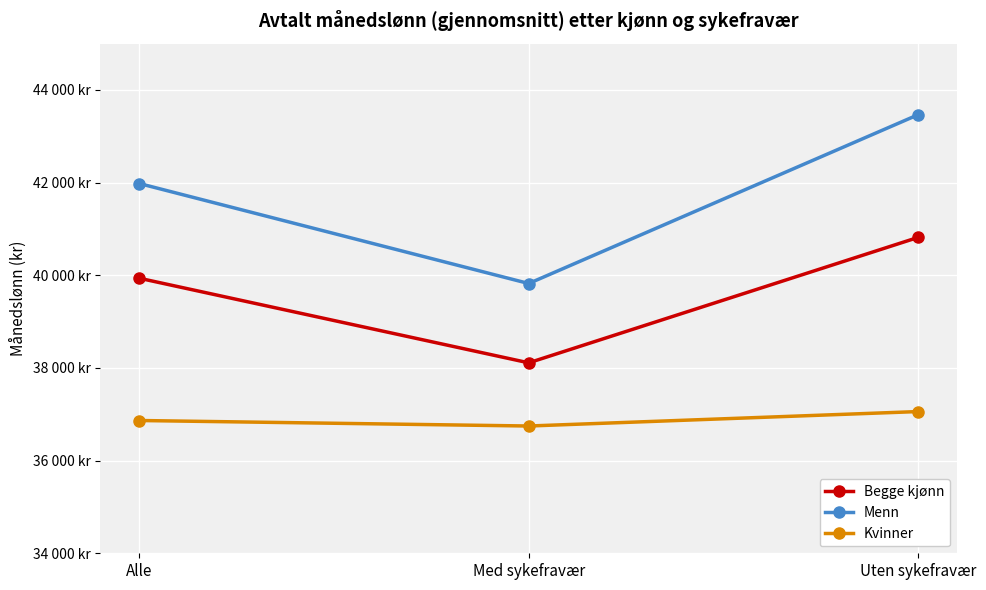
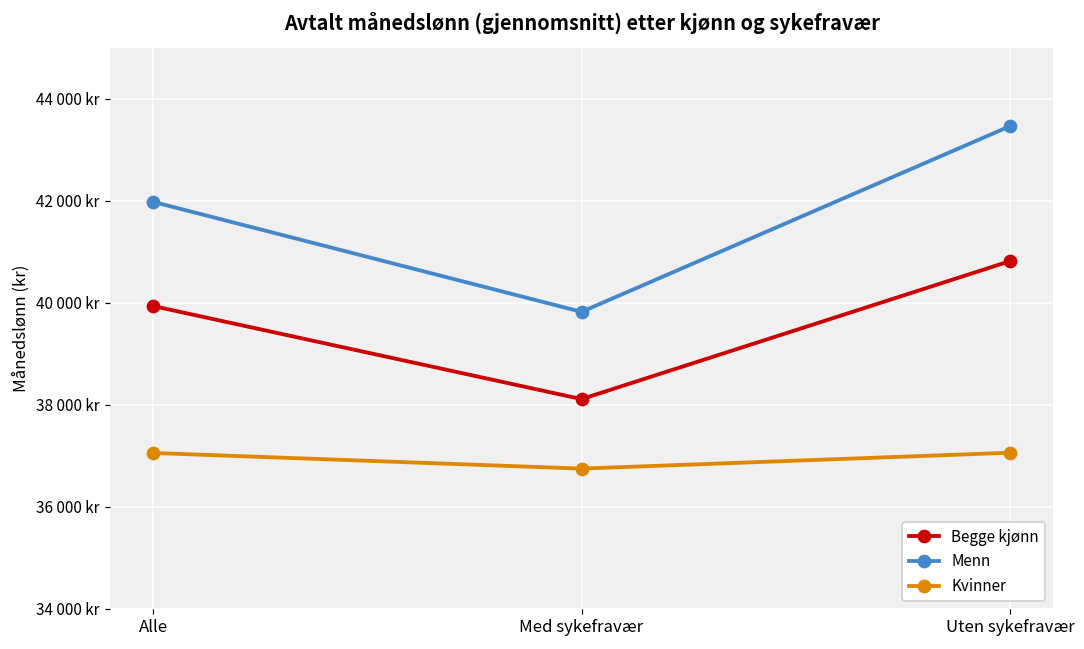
Kvinner, Alle: 36900 kr -> 37100 kr
